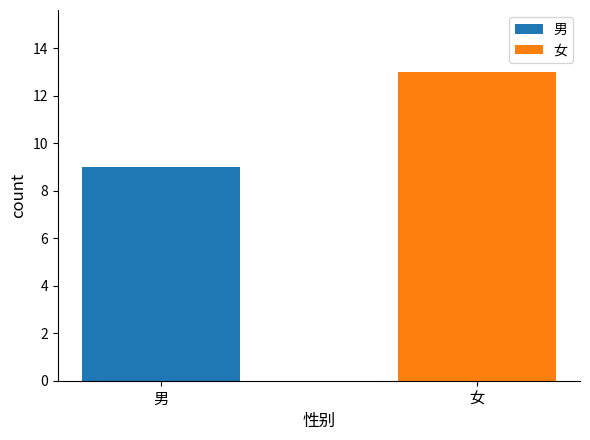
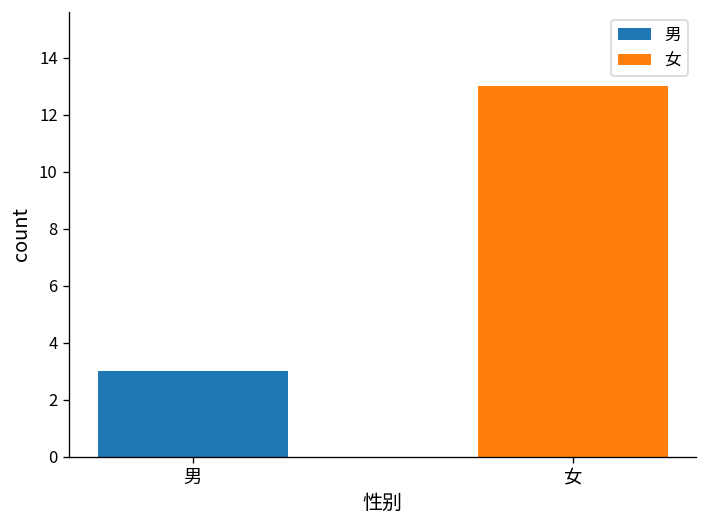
男: 9 -> 3
